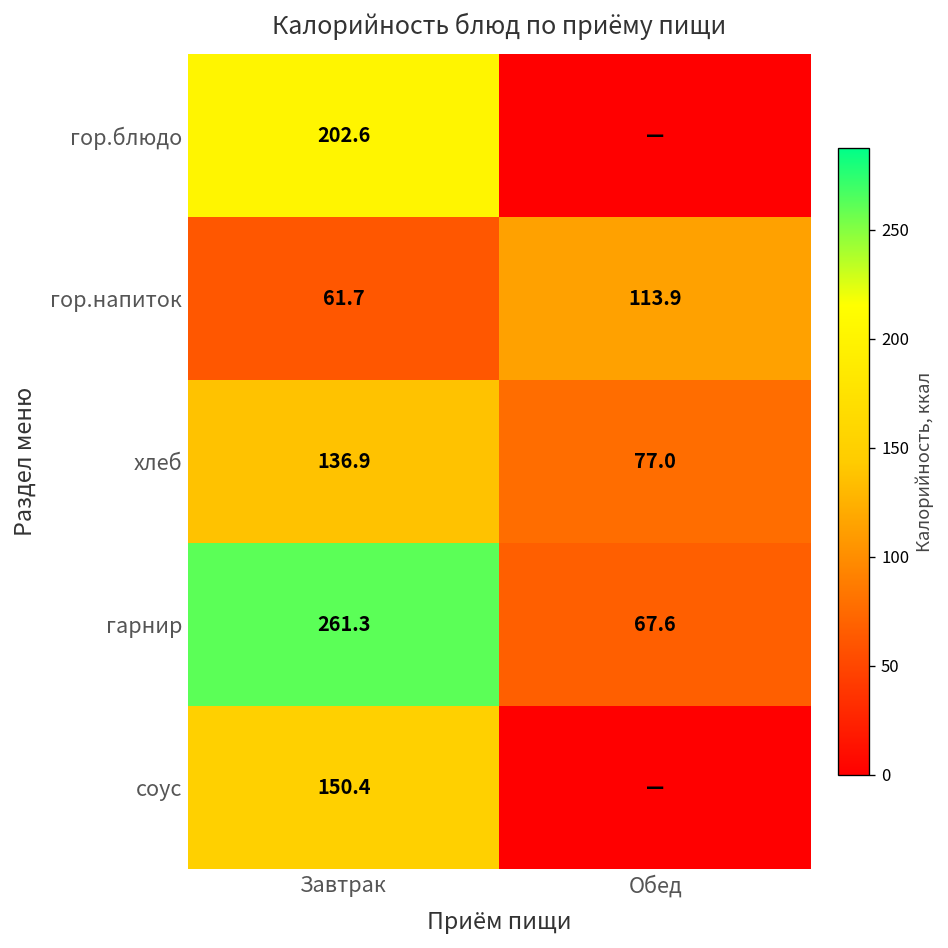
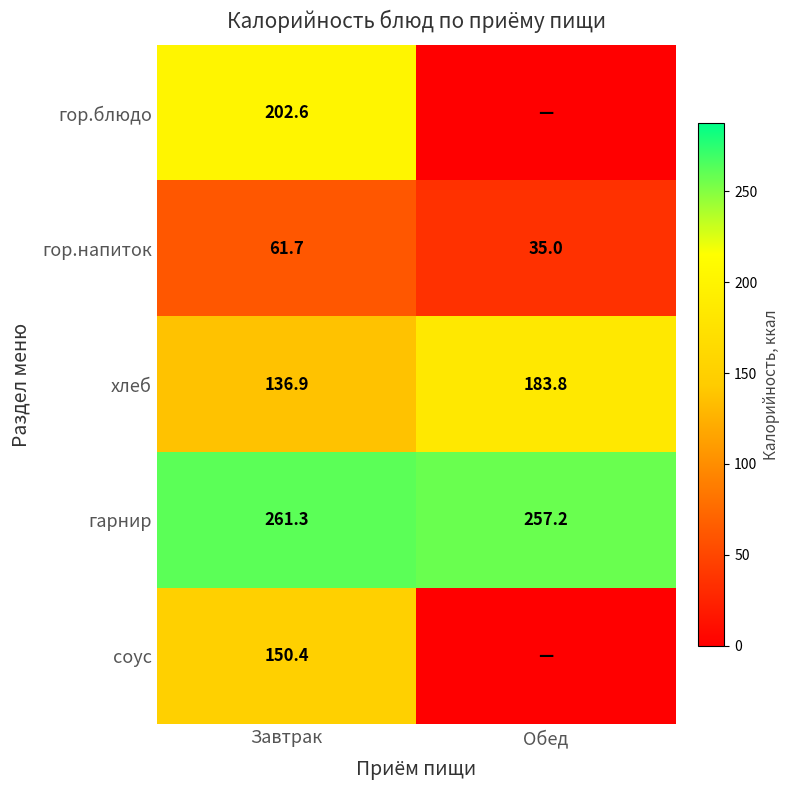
гор.напиток, Обед: 113.9 -> 35.0
хлеб, Обед: 77.0 -> 183.8
гарнир, Обед: 67.6 -> 257.2
